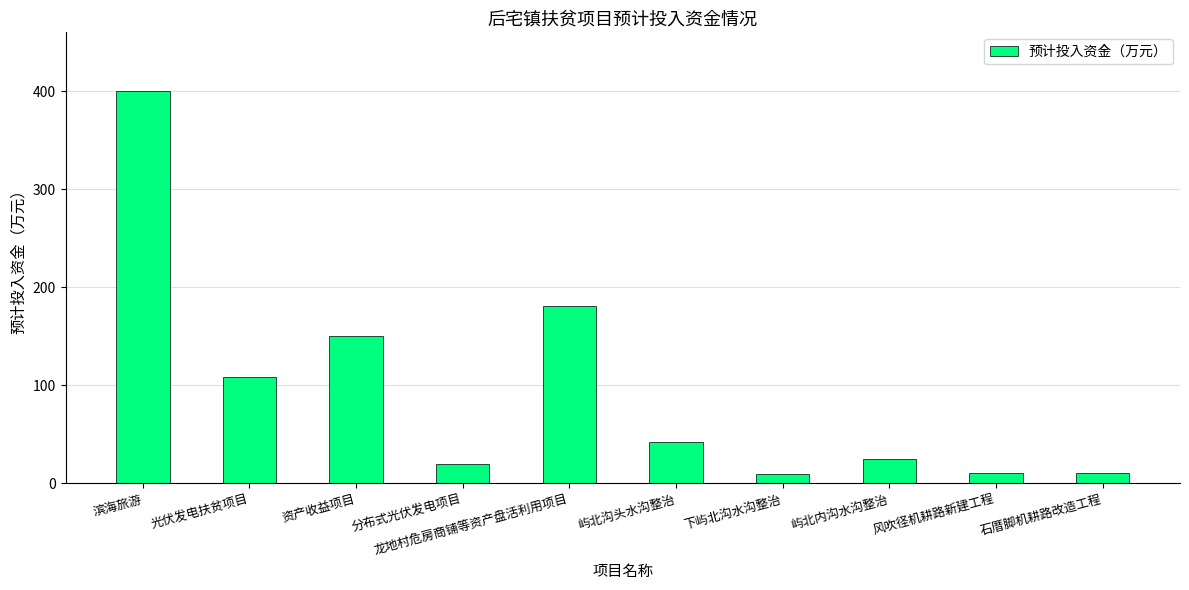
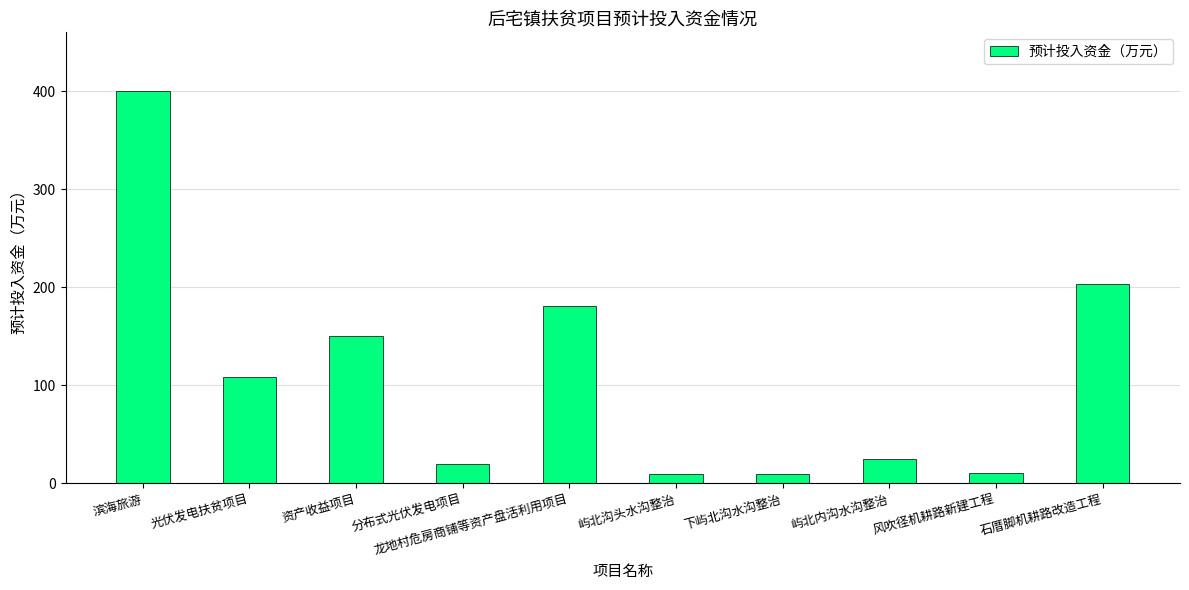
屿北沟头水沟整治: 40 -> 10
石厝脚机耕路改造工程: 10 -> 200
